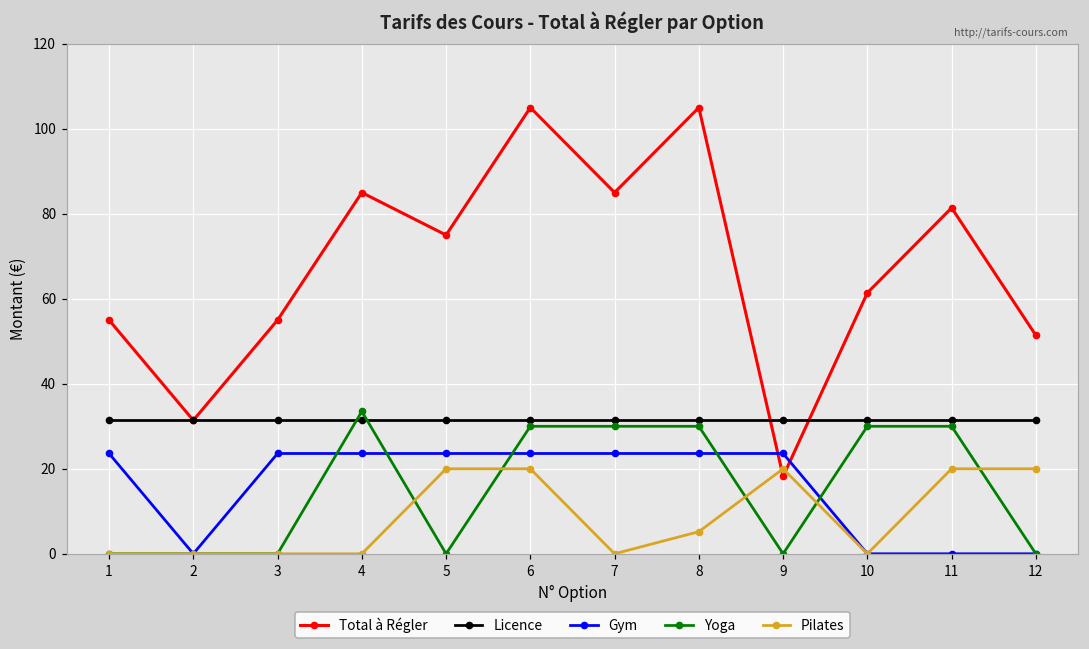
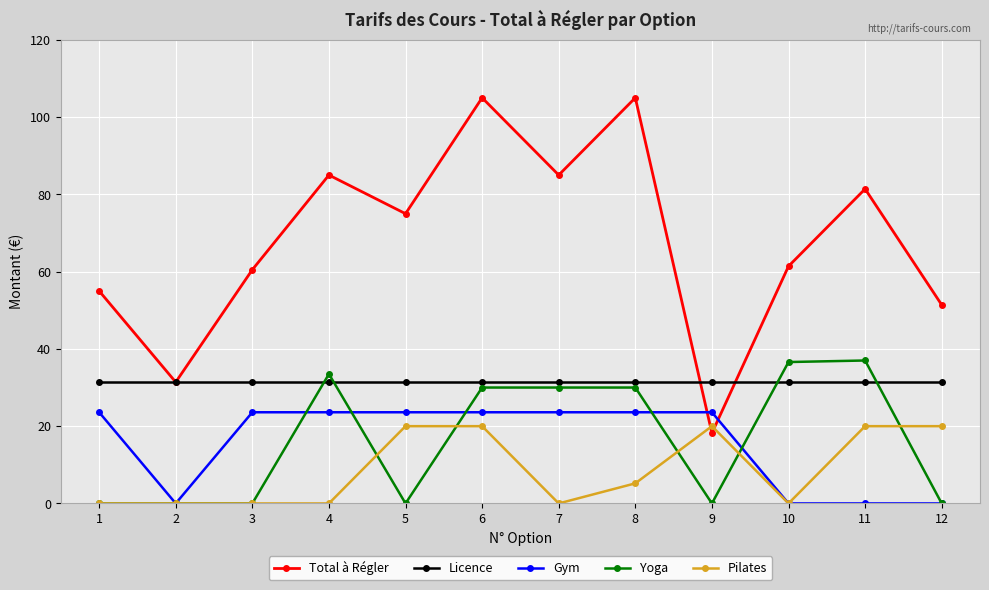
Total à Régler, 3: 55 -> 61
Yoga, 10: 30 -> 37
Yoga, 11: 30 -> 37
